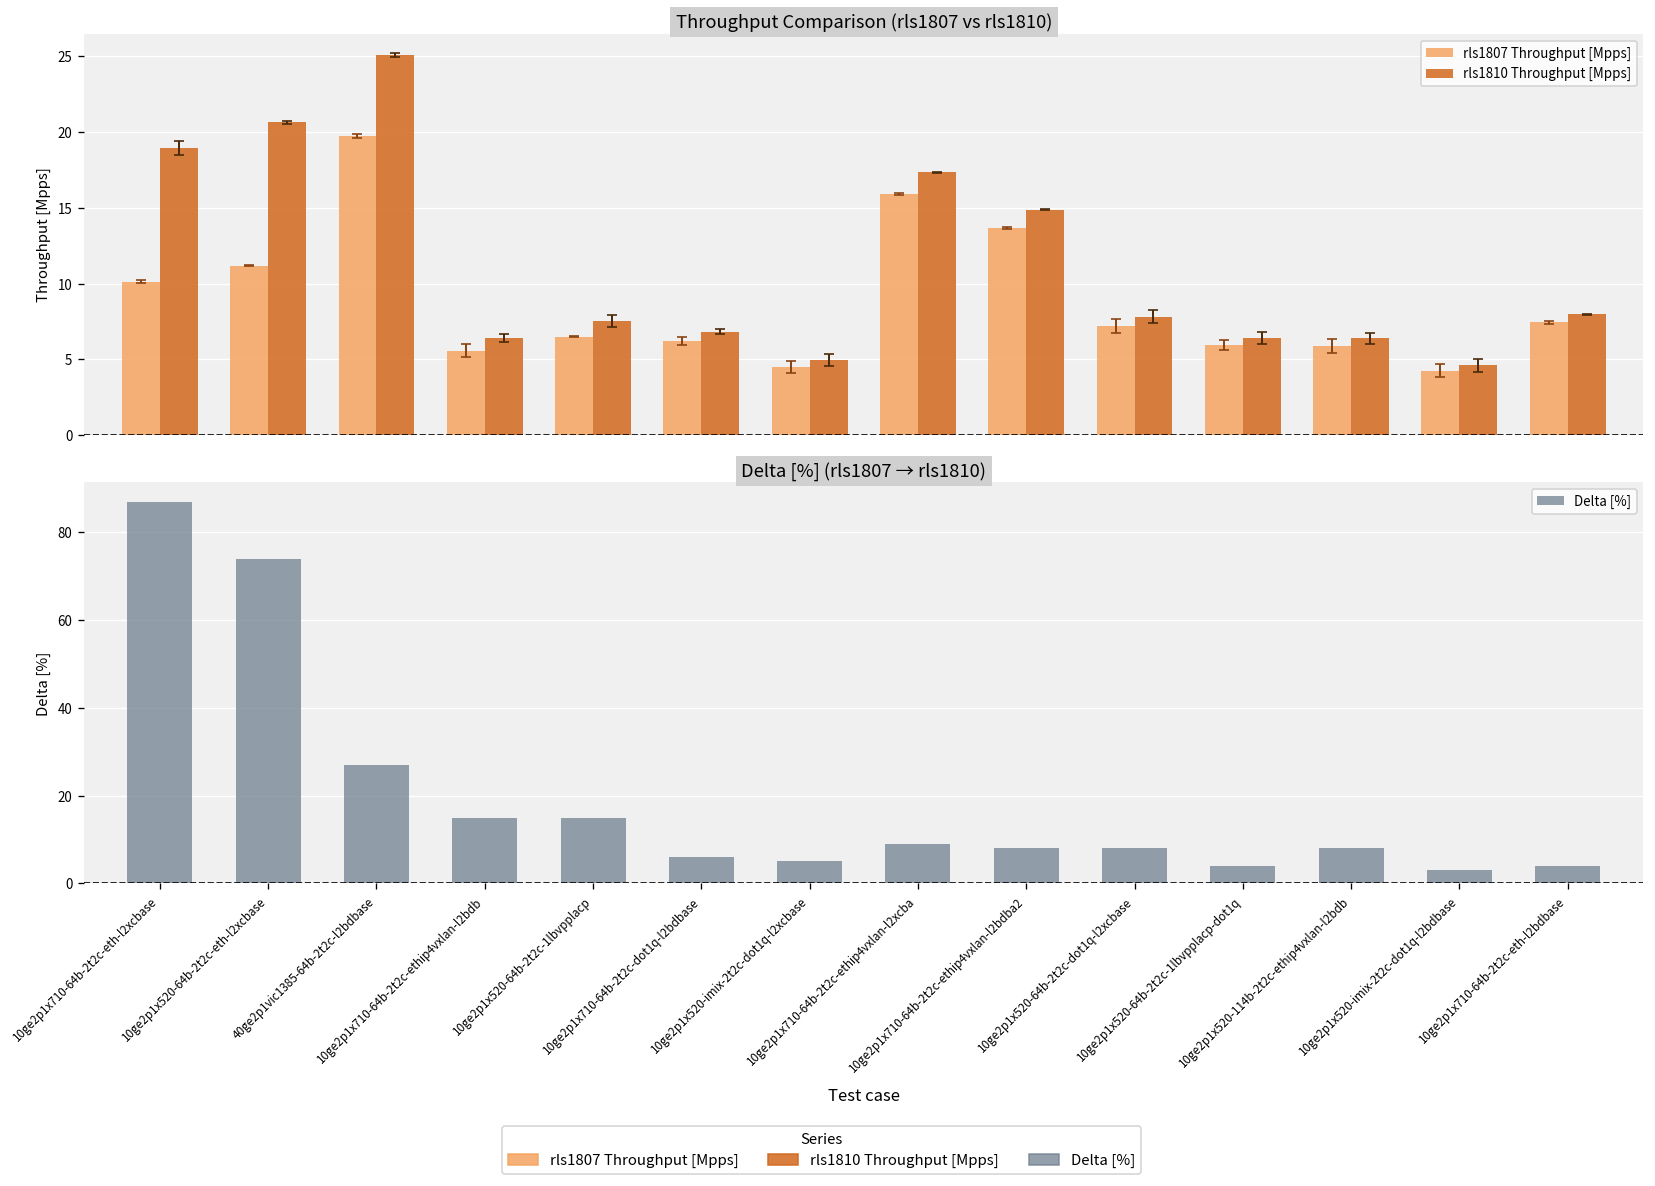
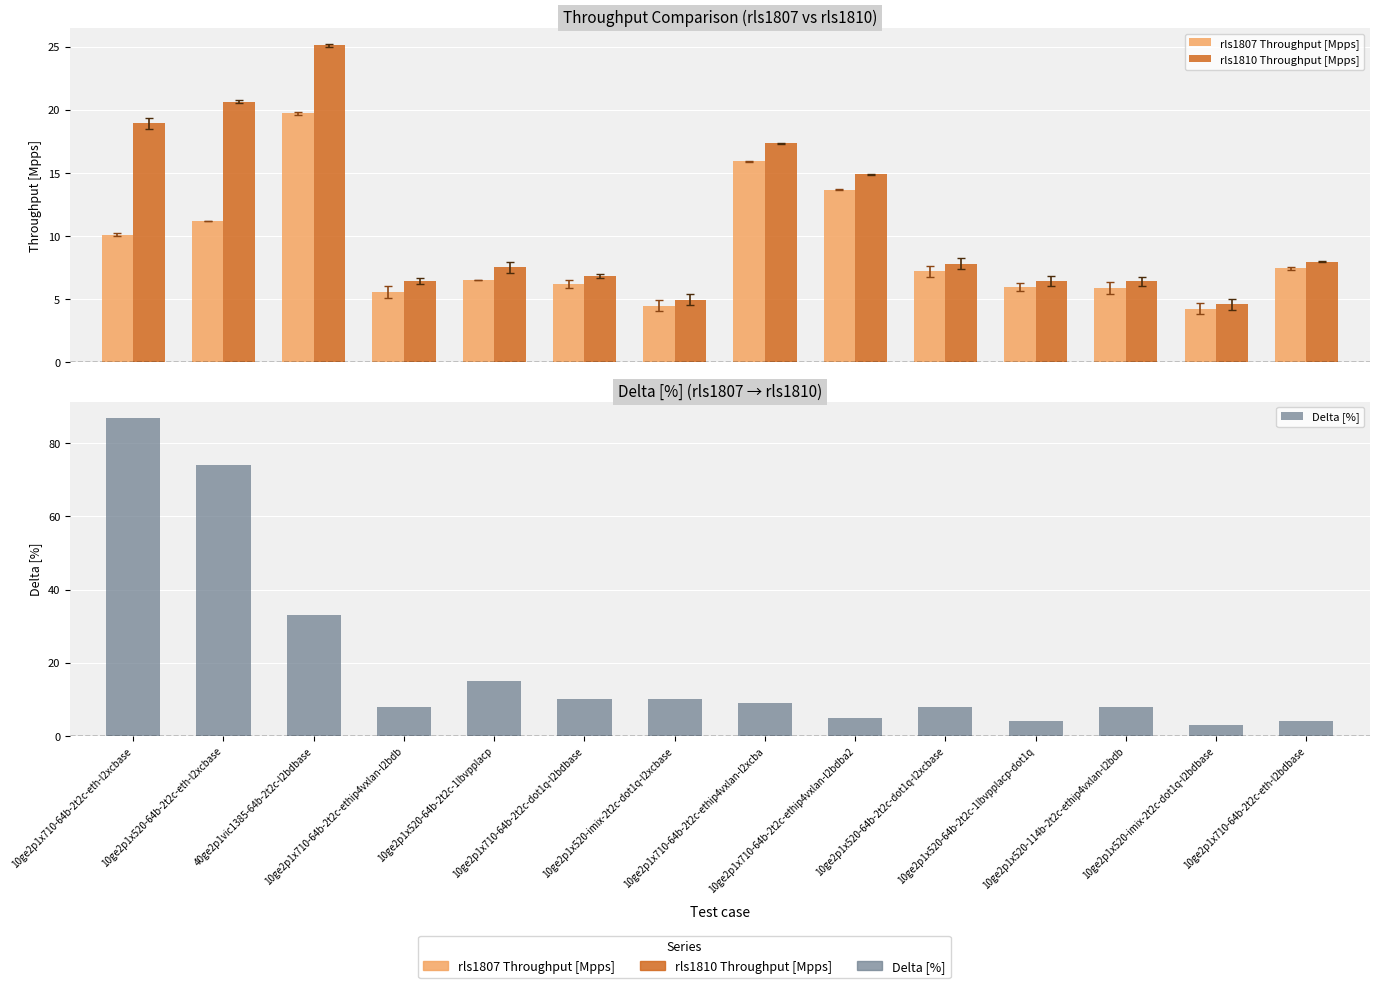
Delta [%] (rls1807 → rls1810), 40ge2p1vic1385-64b-2t2c-l2bdbase: 27 -> 33
Delta [%] (rls1807 → rls1810), 10ge2p1x710-64b-2t2c-ethip4vxlan-l2bdb: 15 -> 8
Delta [%] (rls1807 → rls1810), 10ge2p1x710-64b-2t2c-dot1q-l2bdbase: 6 -> 10
Delta [%] (rls1807 → rls1810), 10ge2p1x520-imix-2t2c-dot1q-l2xcbase: 5 -> 10
Delta [%] (rls1807 → rls1810), 10ge2p1x710-64b-2t2c-ethip4vxlan-l2bdba2: 8 -> 5
